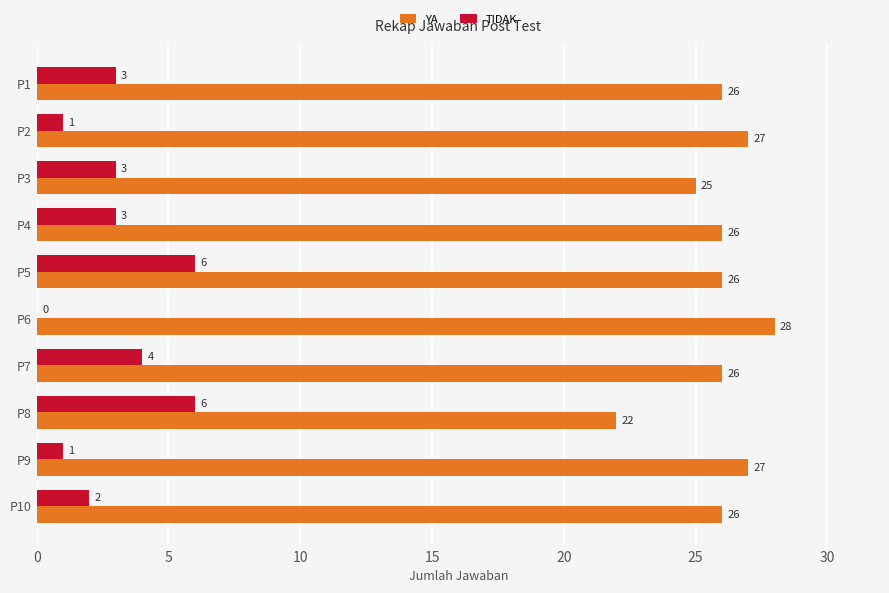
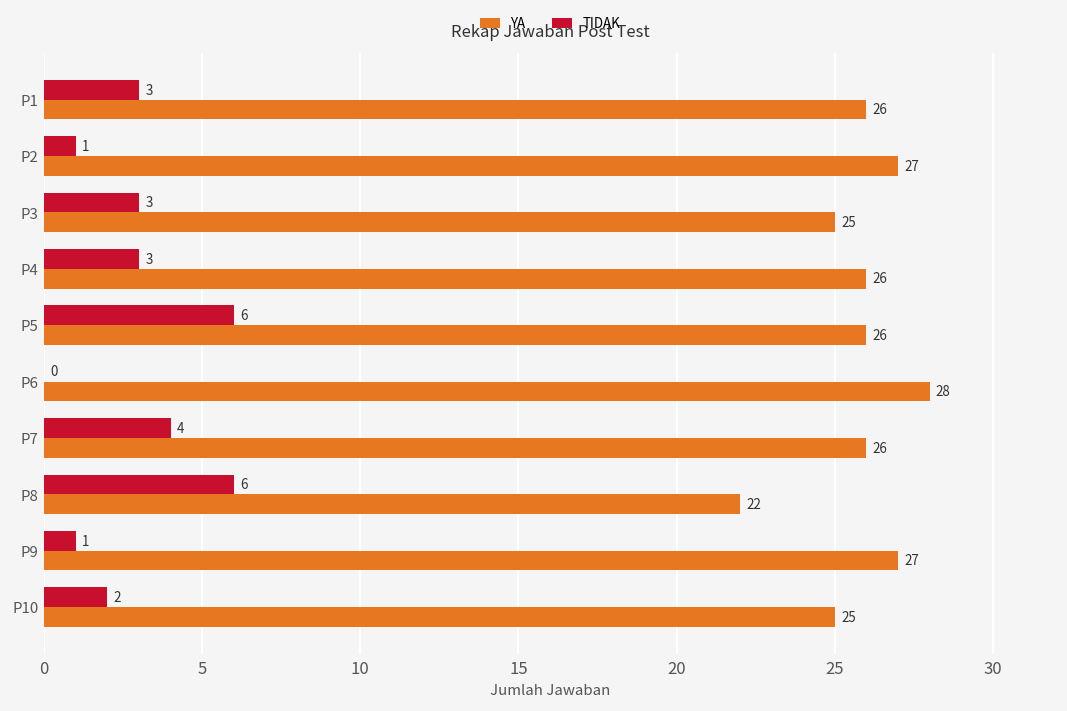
YA, P10: 26 -> 25
